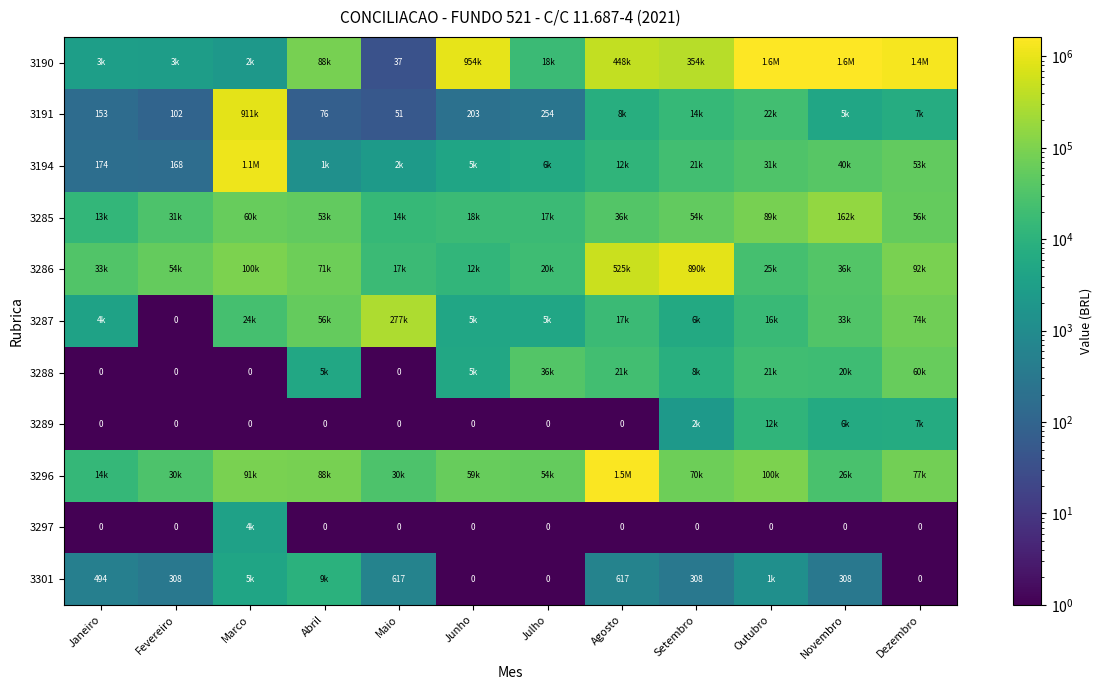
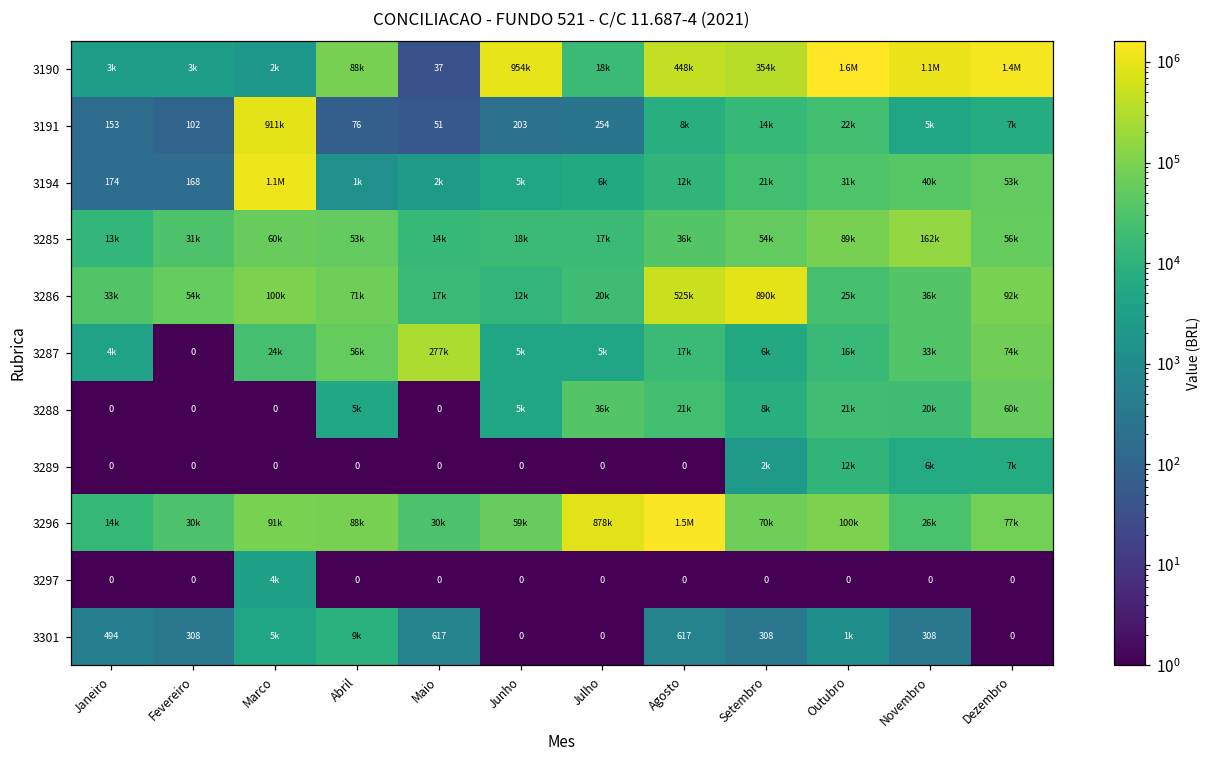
3190, Novembro: 1.6M -> 1.1M
3296, Julho: 54k -> 878k
